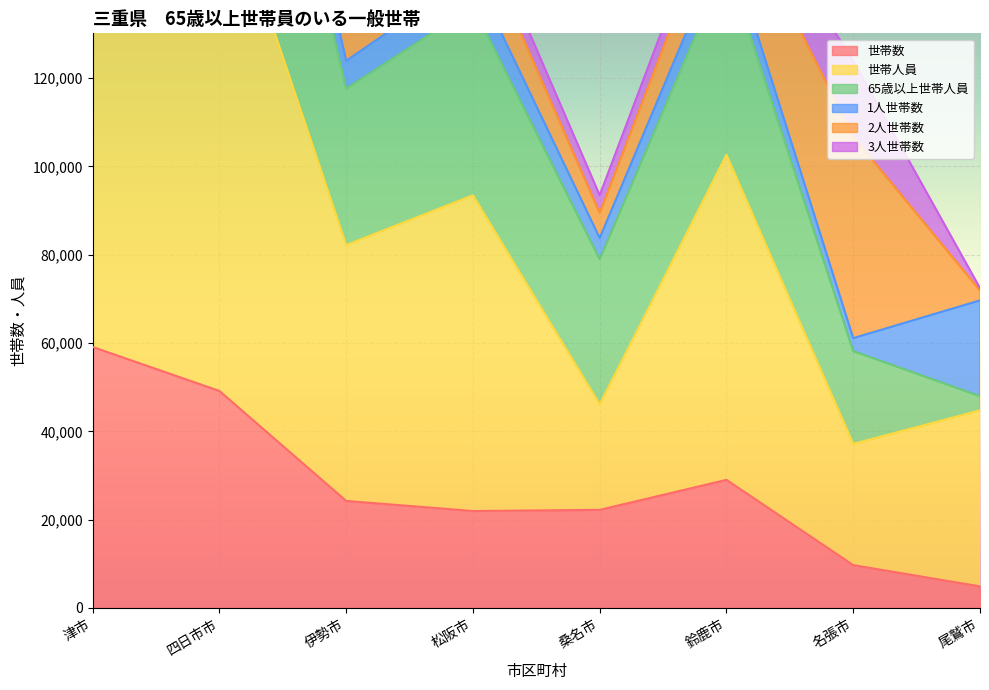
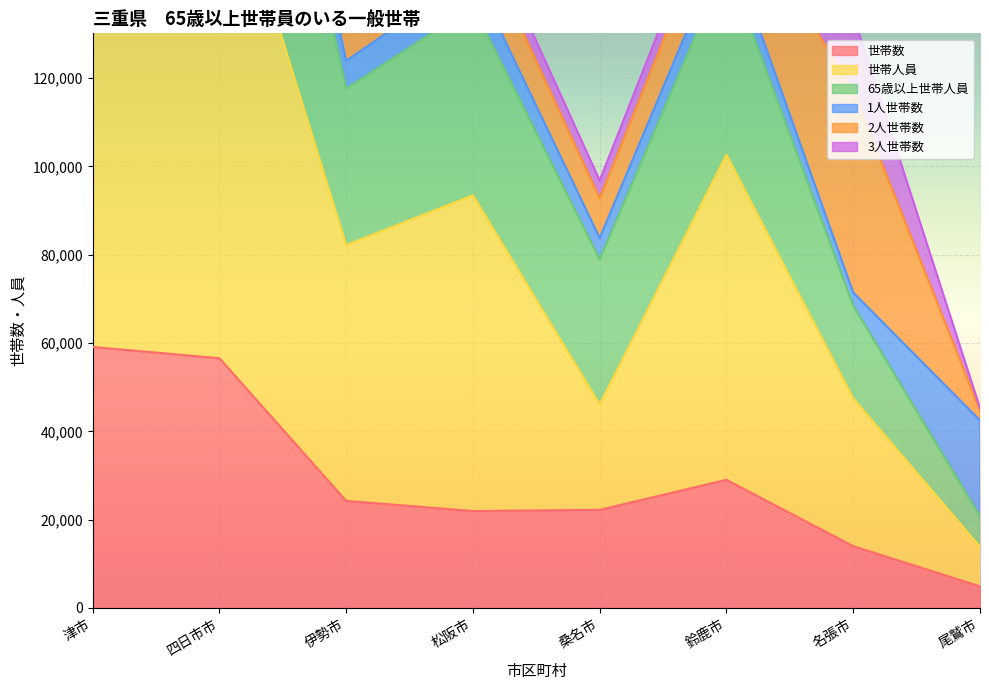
世帯数, 四日市市: 49,000 -> 57,000
2人世帯数, 桑名市: 6,000 -> 9,000
世帯数, 名張市: 10,000 -> 14,000
世帯人員, 名張市: 27,000 -> 34,000
世帯人員, 尾鷲市: 40,000 -> 9,000
65歳以上世帯人員, 尾鷲市: 3,000 -> 7,000
